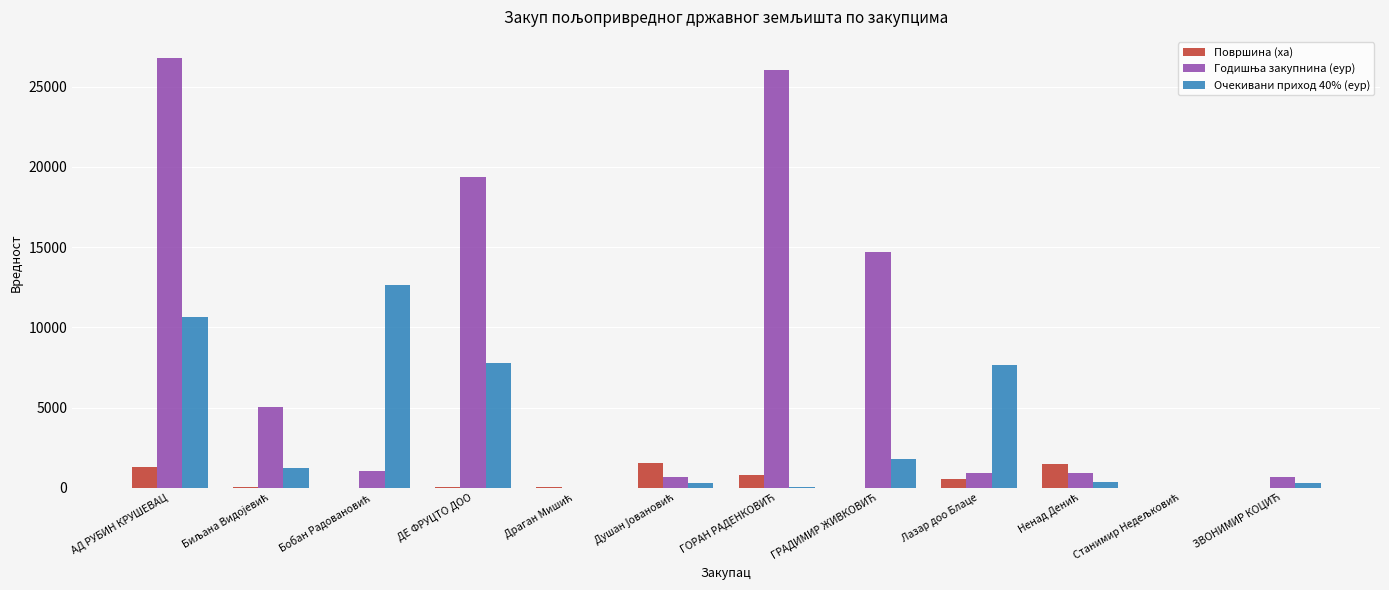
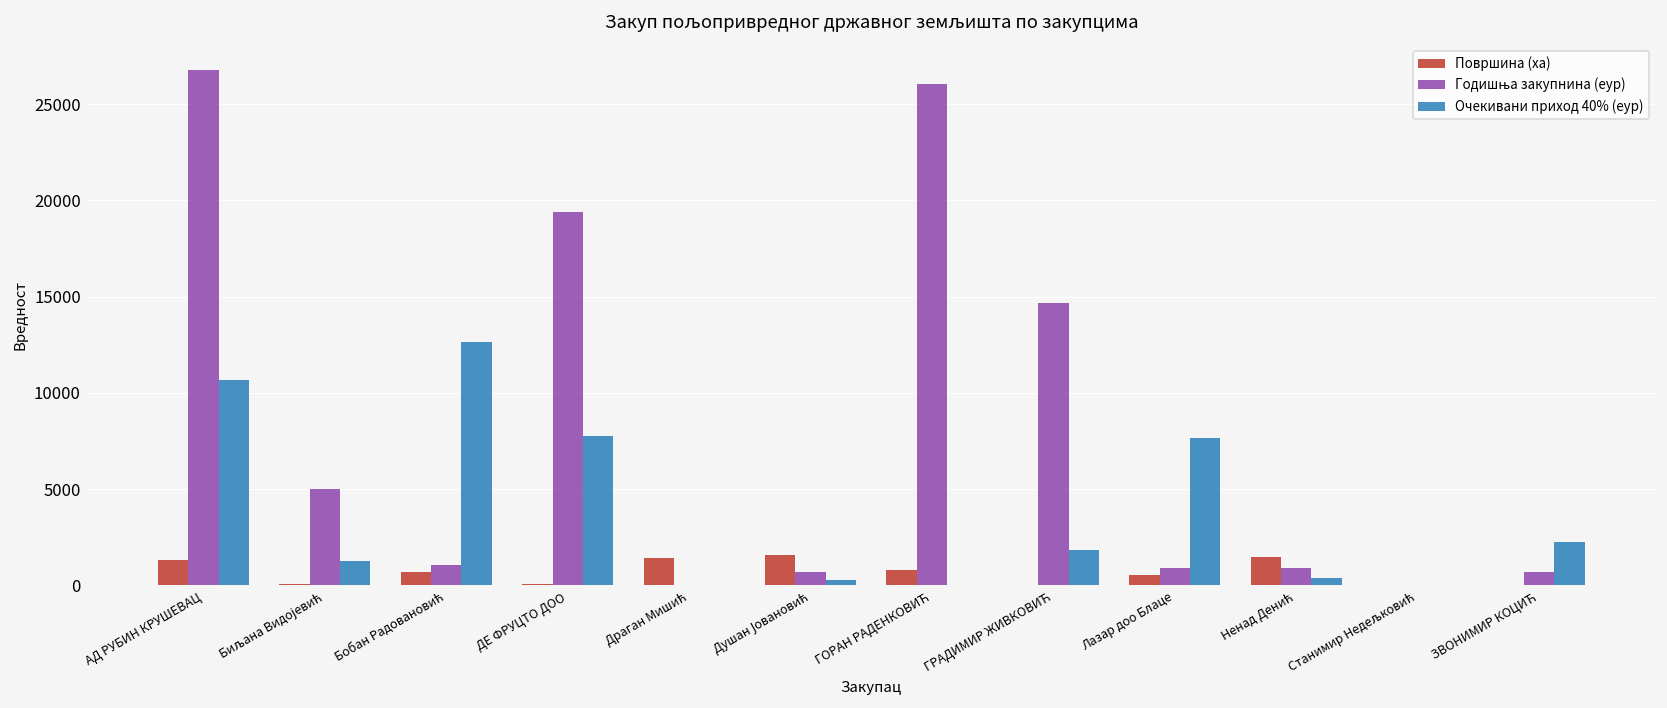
Површина (ха), Бобан Радовановић: 0 -> 700
Површина (ха), Драган Мишић: 100 -> 1400
Очекивани приход 40% (еур), ЗВОНИМИР КОЦИЋ: 300 -> 2300
